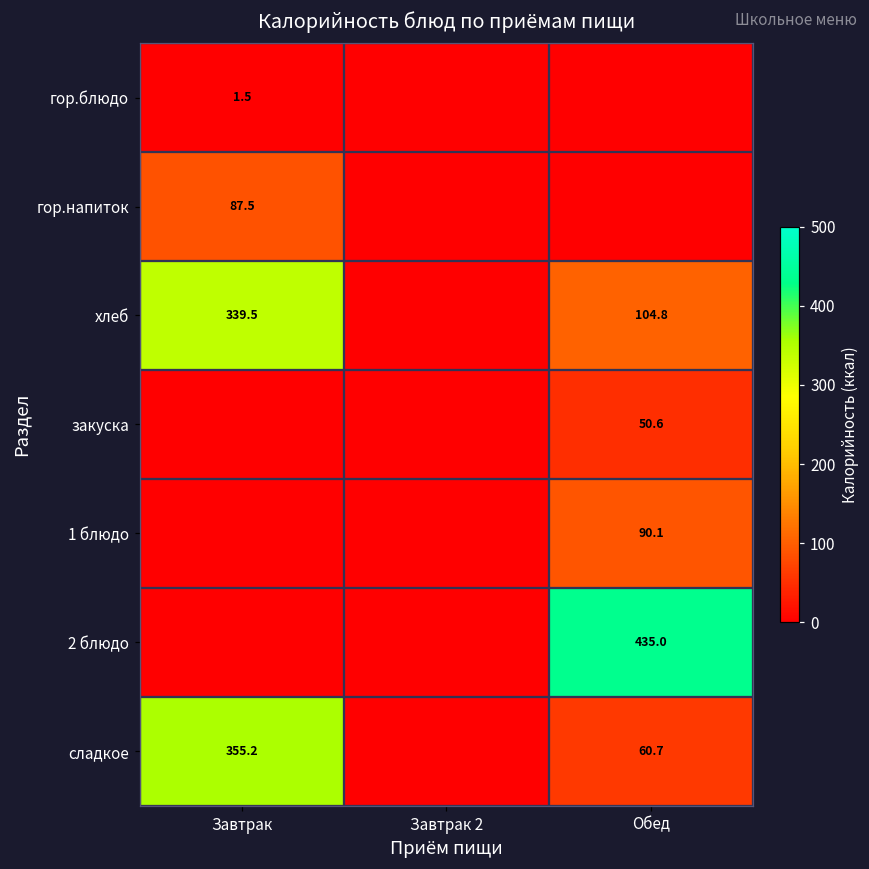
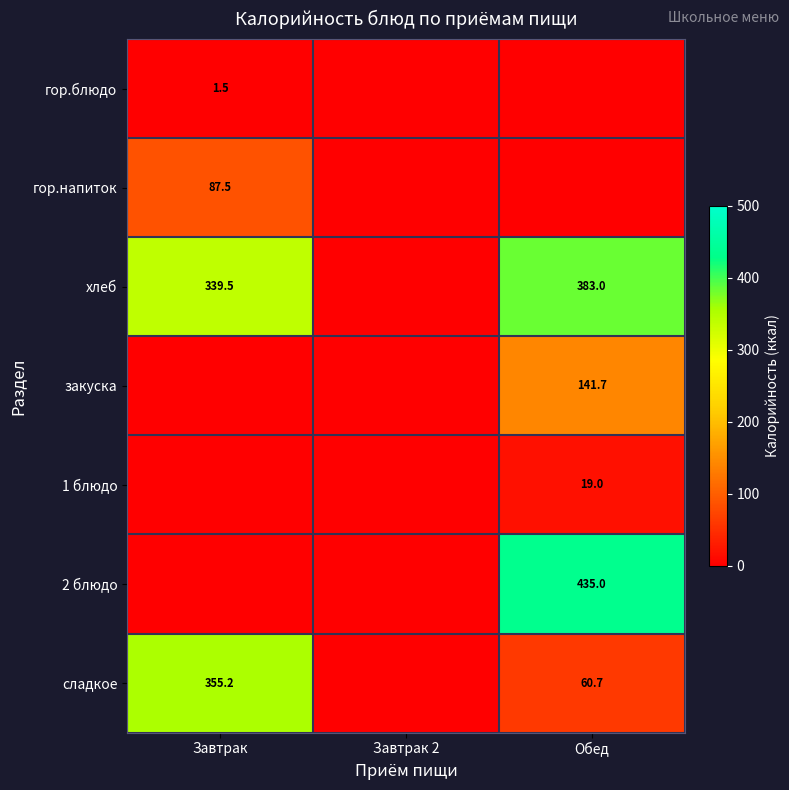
хлеб, Обед: 104.8 -> 383.0
закуска, Обед: 50.6 -> 141.7
1 блюдо, Обед: 90.1 -> 19.0
